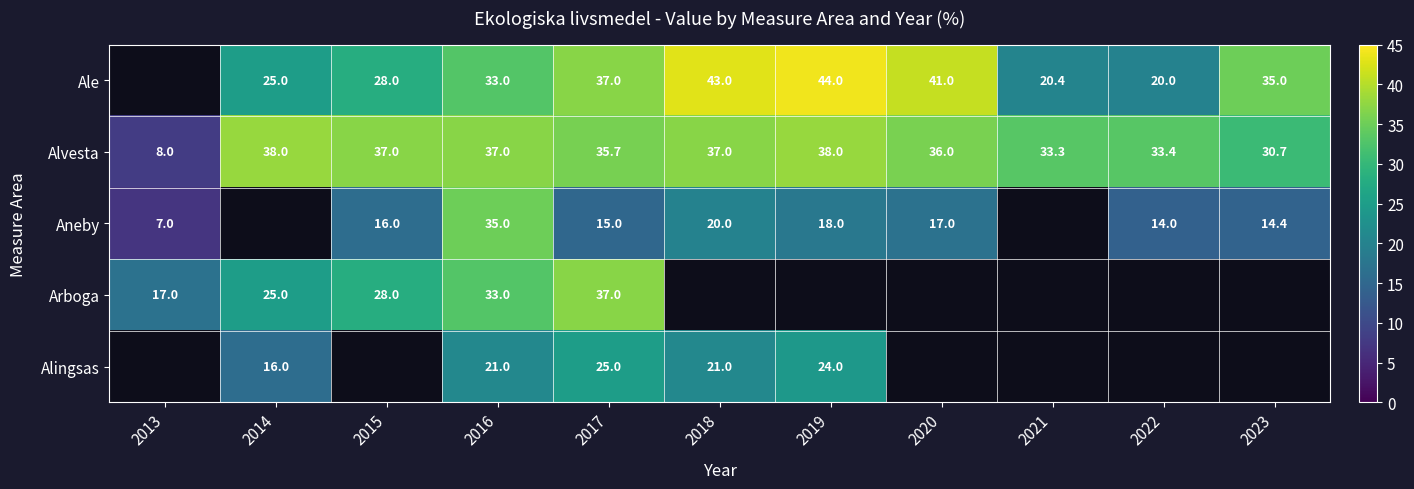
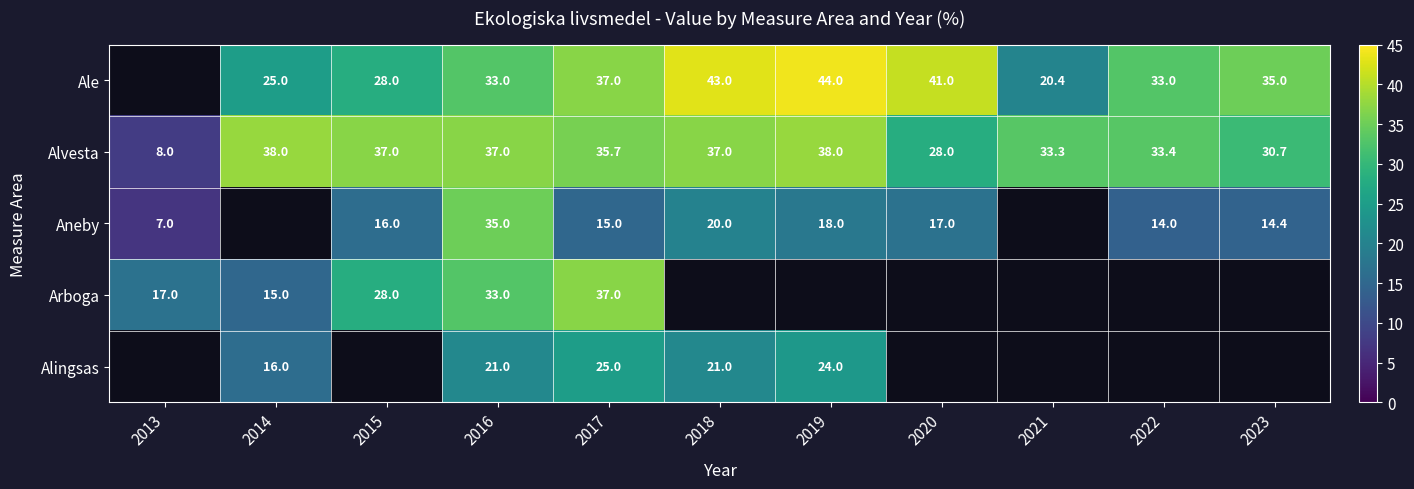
Ale, 2022: 20.0 -> 33.0
Alvesta, 2020: 36.0 -> 28.0
Arboga, 2014: 25.0 -> 15.0
